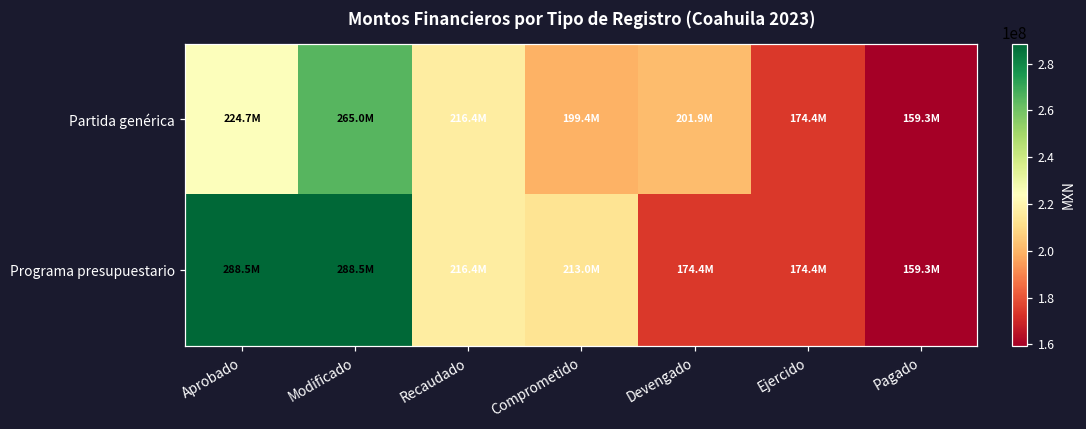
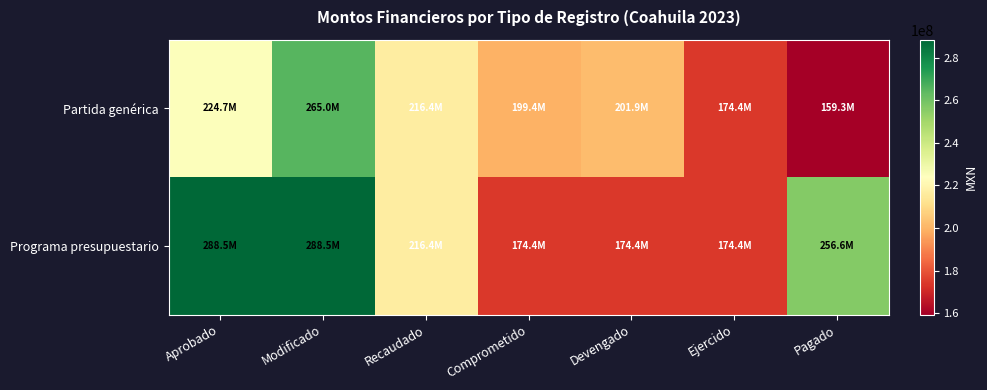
Programa presupuestario, Comprometido: 213.0M -> 174.4M
Programa presupuestario, Pagado: 159.3M -> 256.6M
